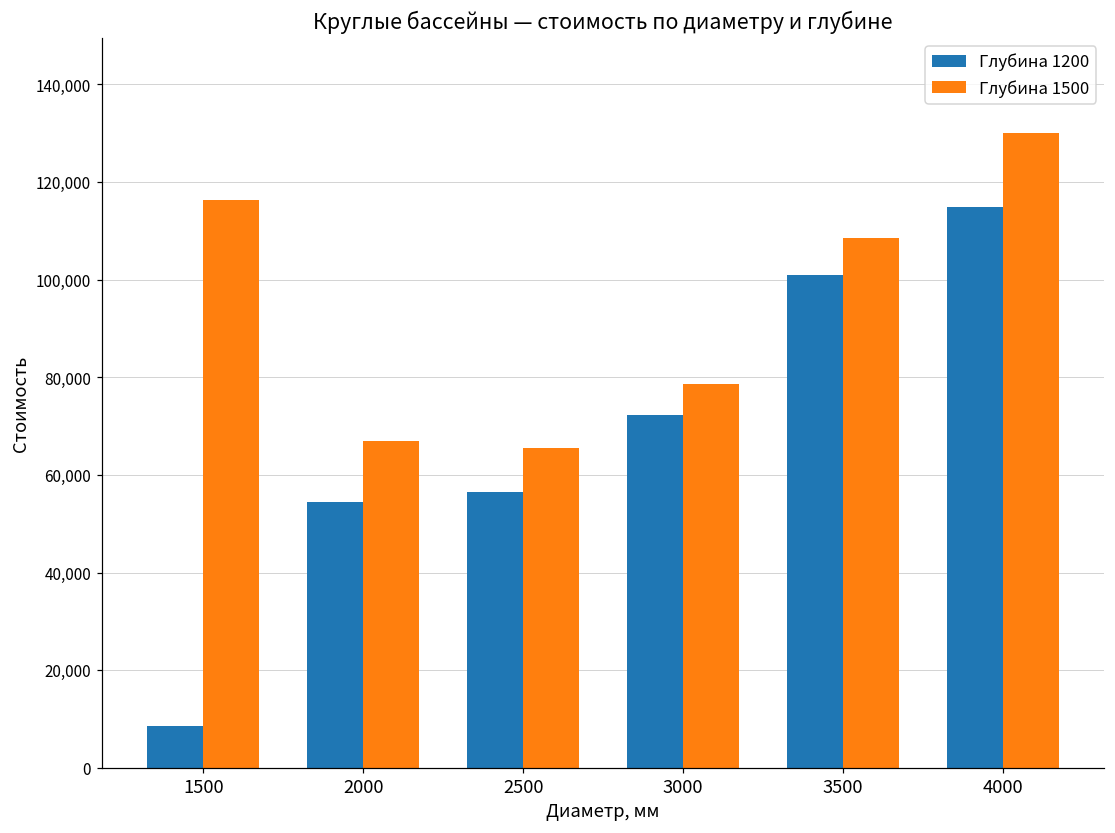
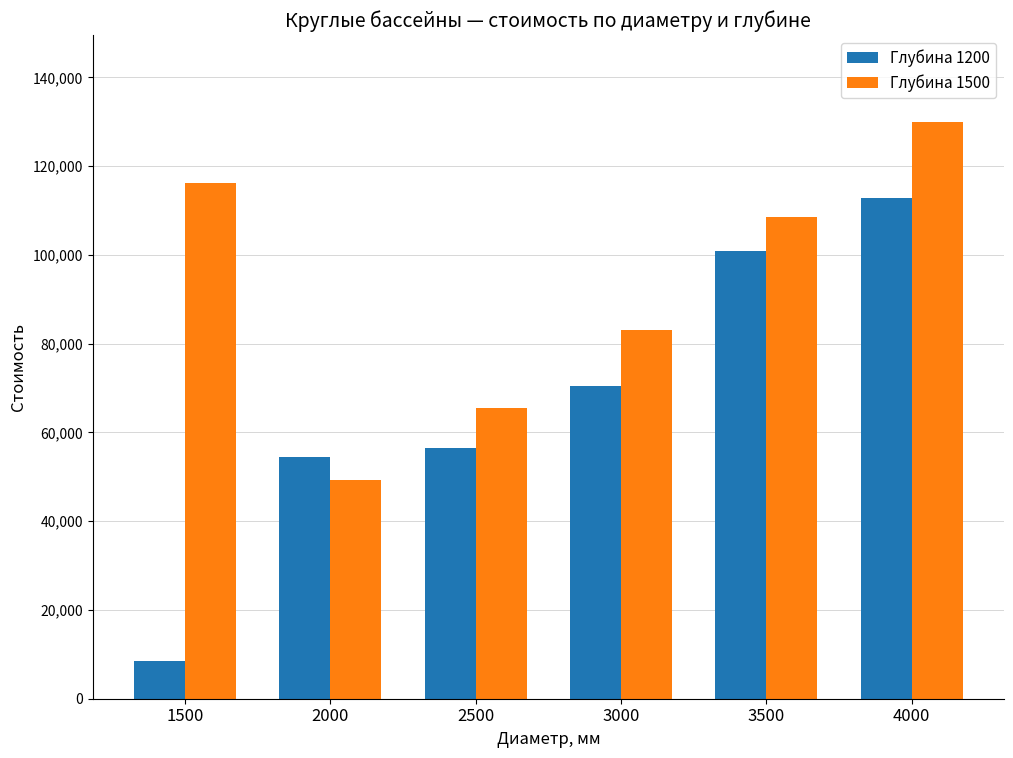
Глубина 1500, 2000: 67,000 -> 49,000
Глубина 1200, 3000: 72,000 -> 70,000
Глубина 1500, 3000: 79,000 -> 83,000
Глубина 1200, 4000: 115,000 -> 113,000
